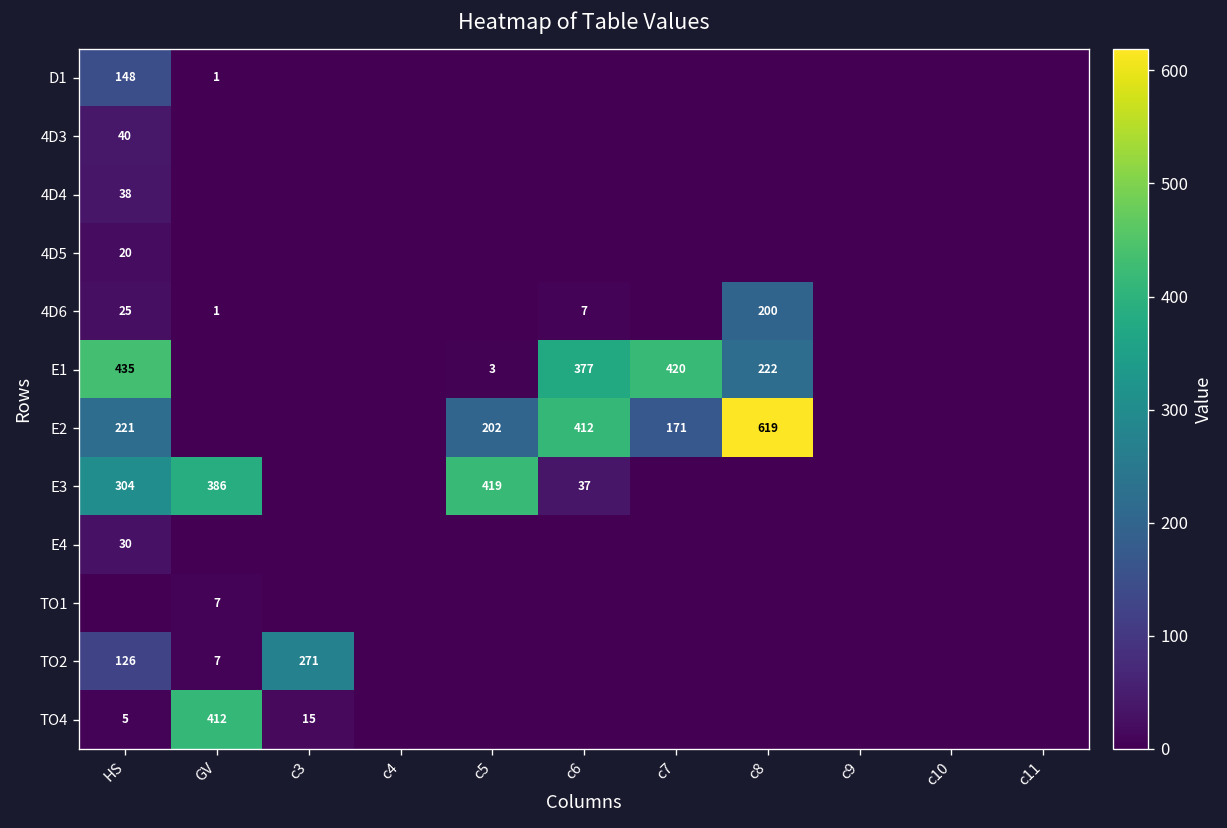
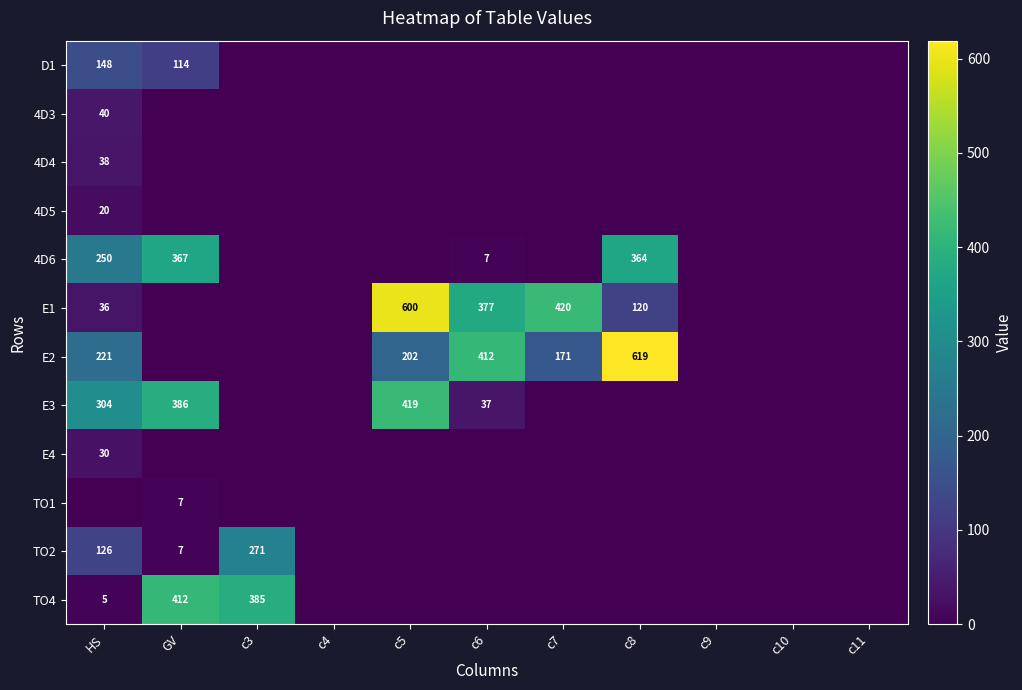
D1, GV: 1 -> 114
4D6, HS: 25 -> 250
4D6, GV: 1 -> 367
4D6, c8: 200 -> 364
E1, HS: 435 -> 36
E1, c5: 3 -> 600
E1, c8: 222 -> 120
TO4, c3: 15 -> 385
